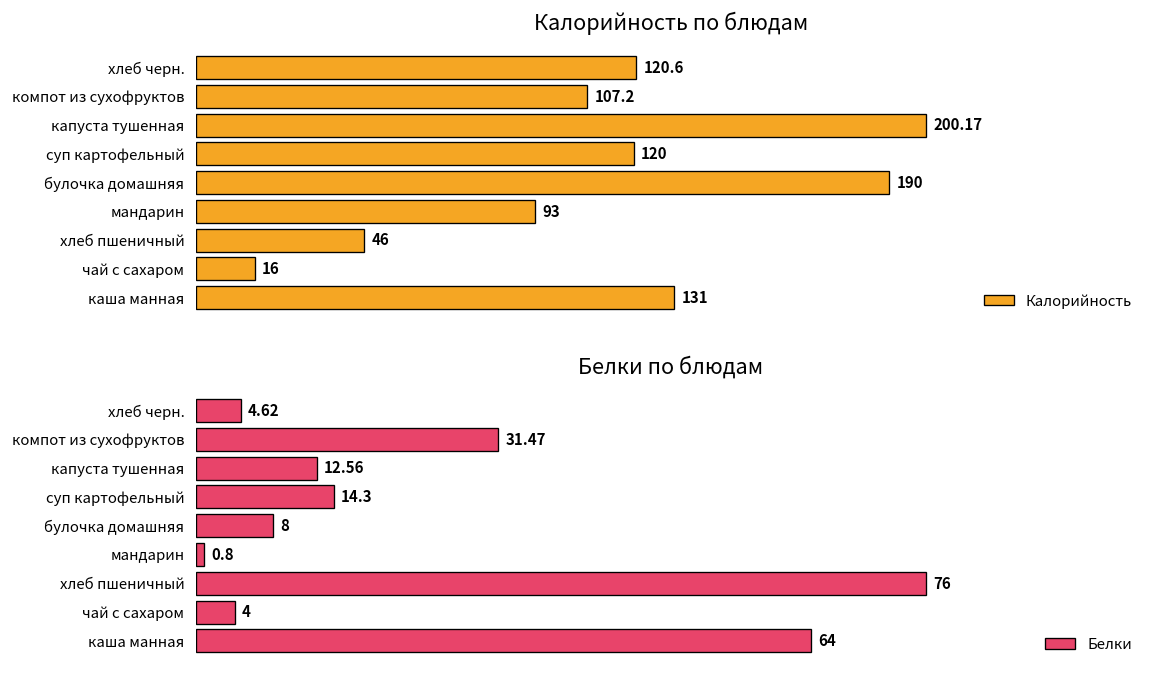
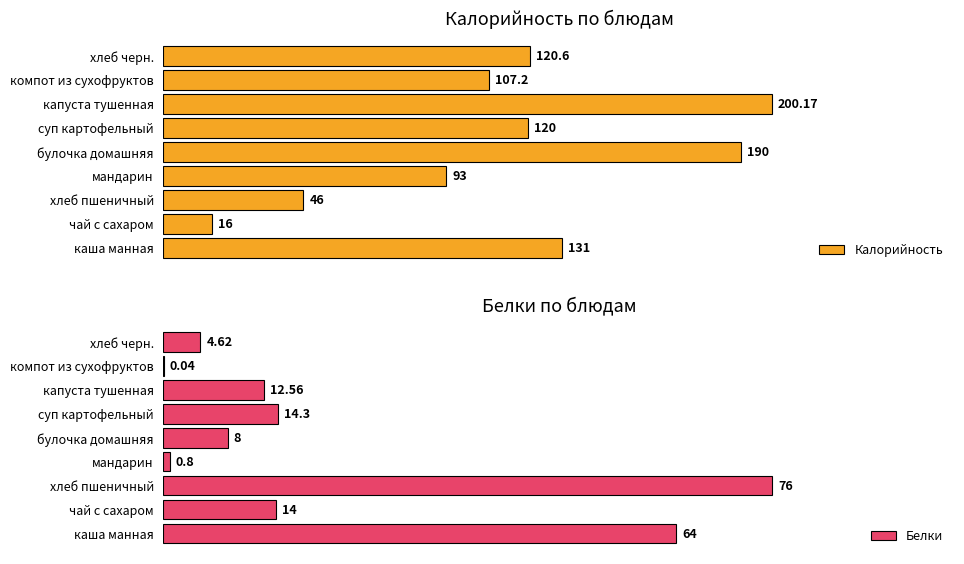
Белки по блюдам, компот из сухофруктов: 31.47 -> 0.04
Белки по блюдам, чай с сахаром: 4 -> 14
